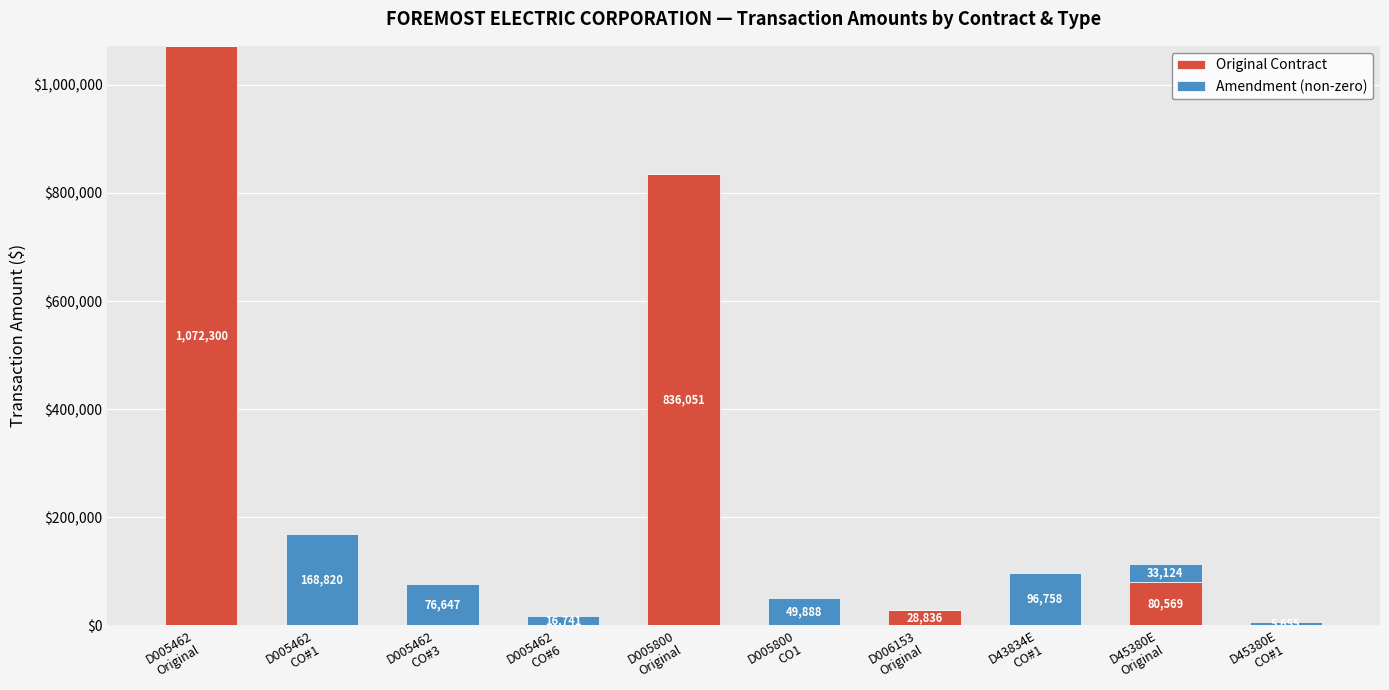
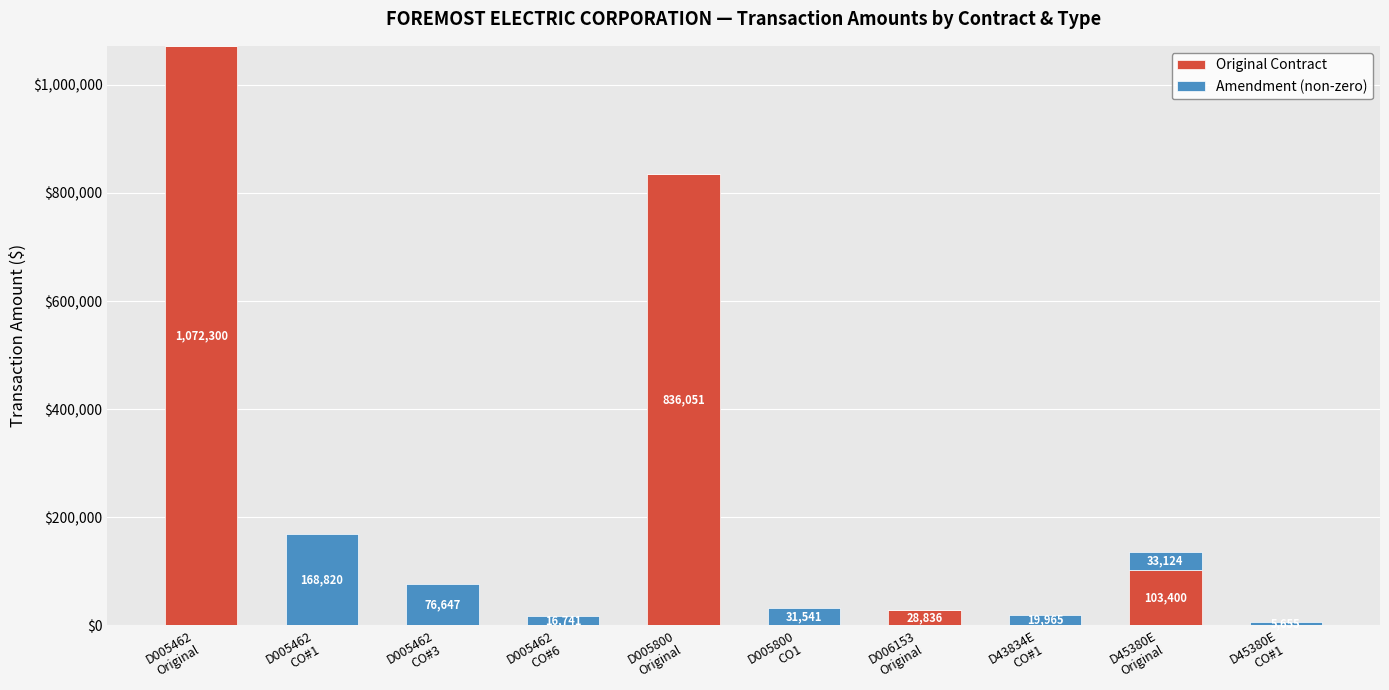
Amendment (non-zero), D005800 CO1: 49,888 -> 31,541
Amendment (non-zero), D43834E CO#1: 96,758 -> 19,965
Original Contract, D45380E Original: 80,569 -> 103,400
